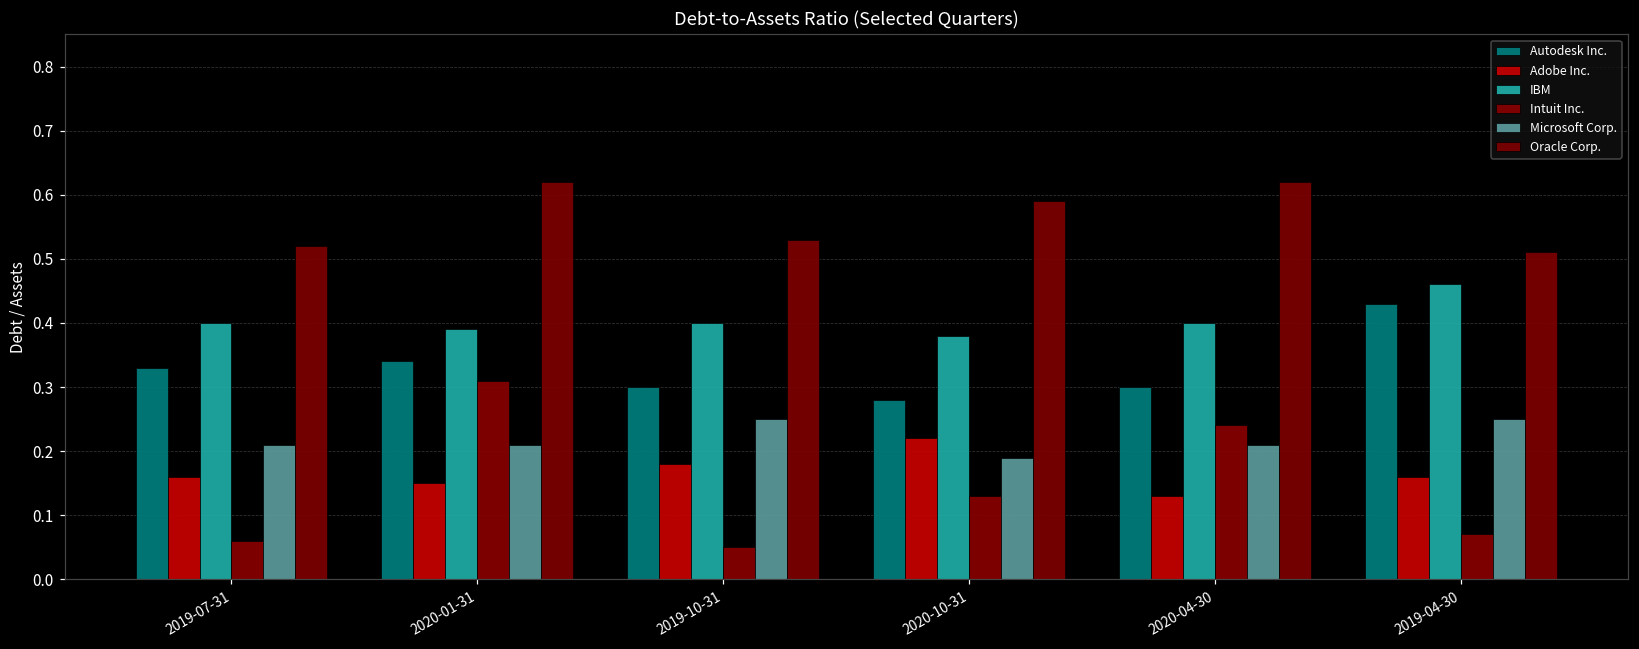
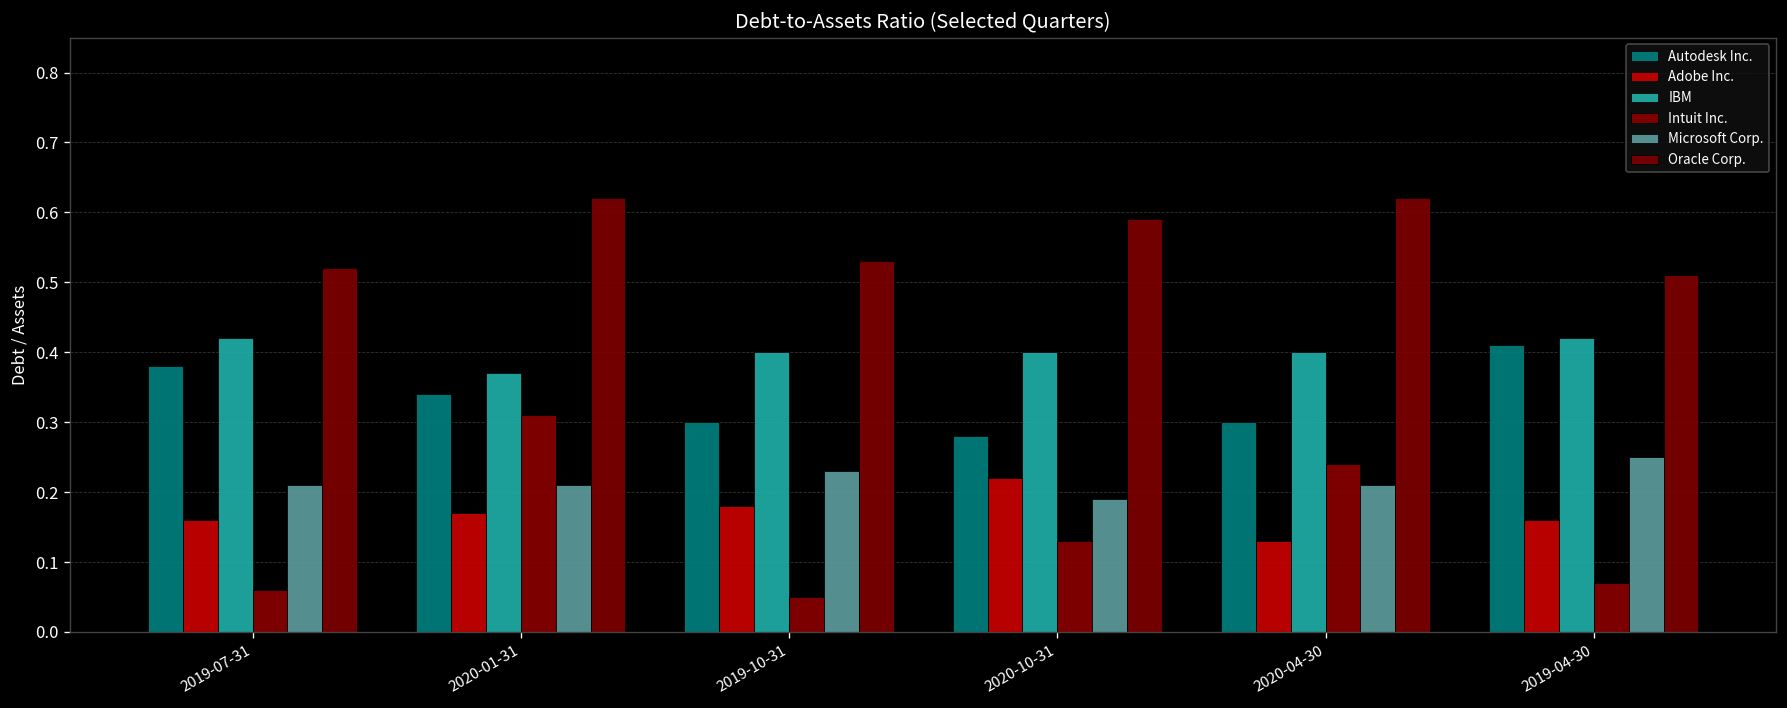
Autodesk Inc., 2019-07-31: 0.33 -> 0.38
IBM, 2019-07-31: 0.40 -> 0.42
Adobe Inc., 2020-01-31: 0.15 -> 0.17
IBM, 2020-01-31: 0.39 -> 0.37
Microsoft Corp., 2019-10-31: 0.25 -> 0.23
IBM, 2020-10-31: 0.38 -> 0.40
Autodesk Inc., 2019-04-30: 0.43 -> 0.41
IBM, 2019-04-30: 0.46 -> 0.42
